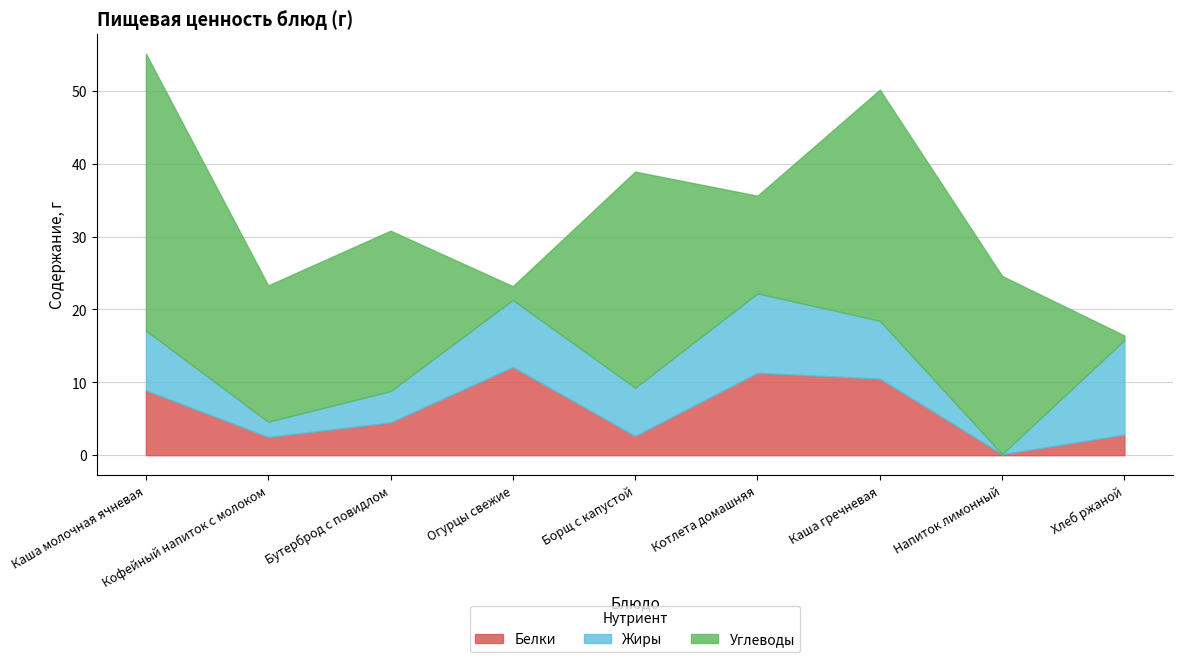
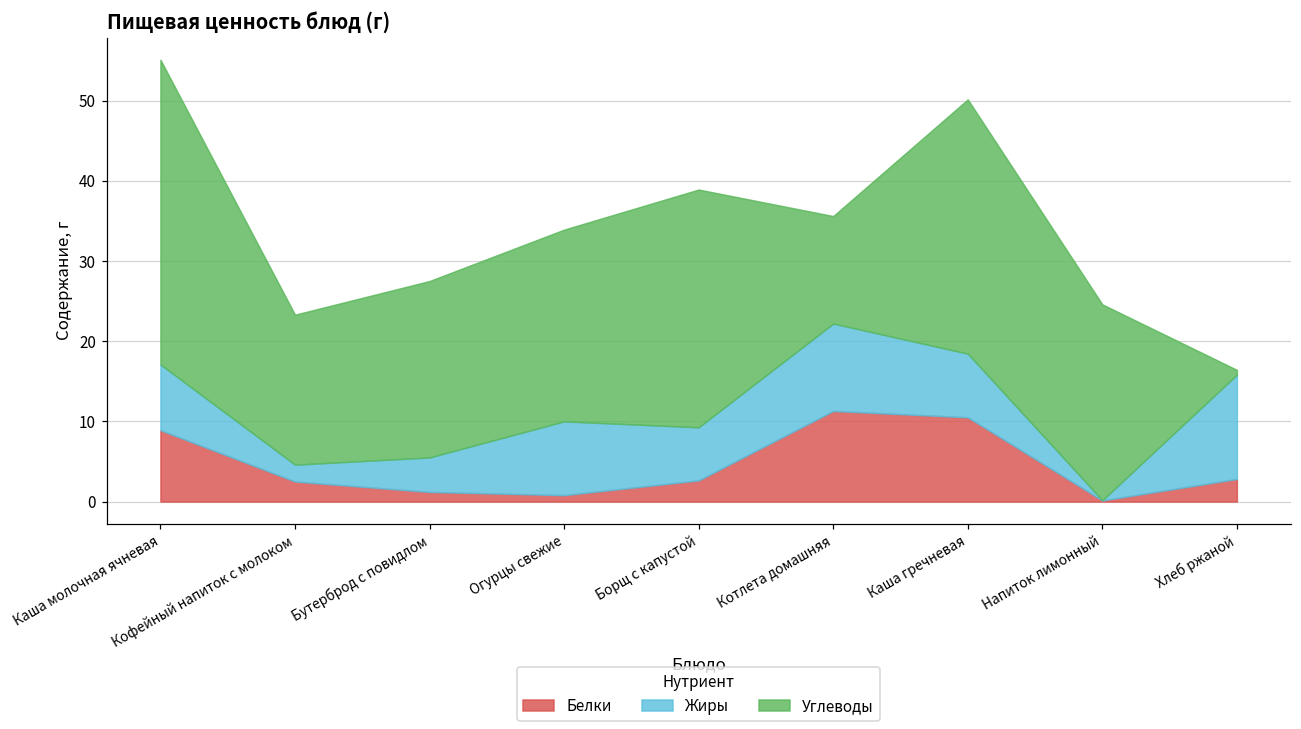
Белки, Бутерброд с повидлом: 5 -> 1
Белки, Огурцы свежие: 12 -> 1
Углеводы, Огурцы свежие: 2 -> 24
